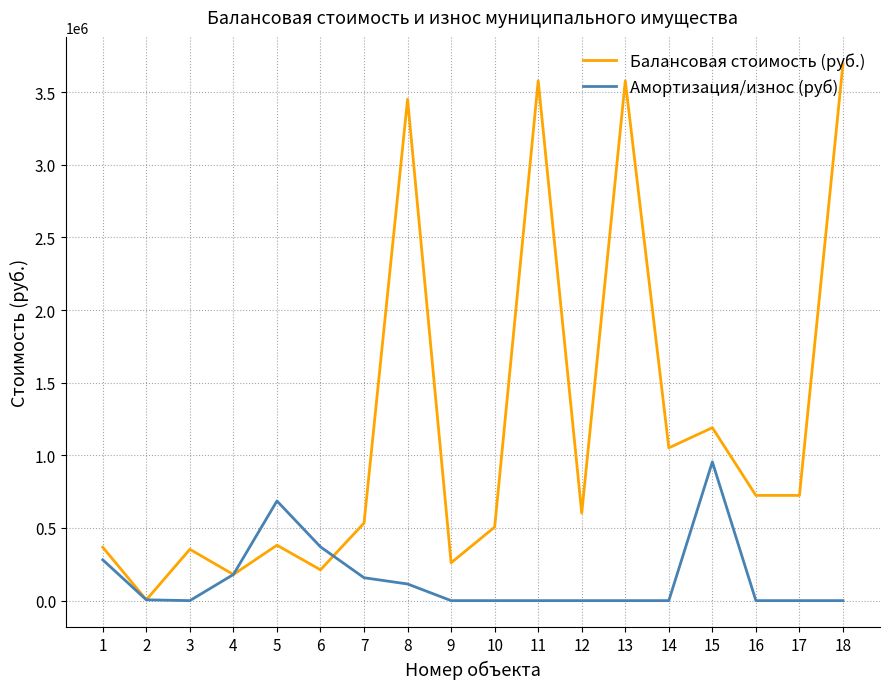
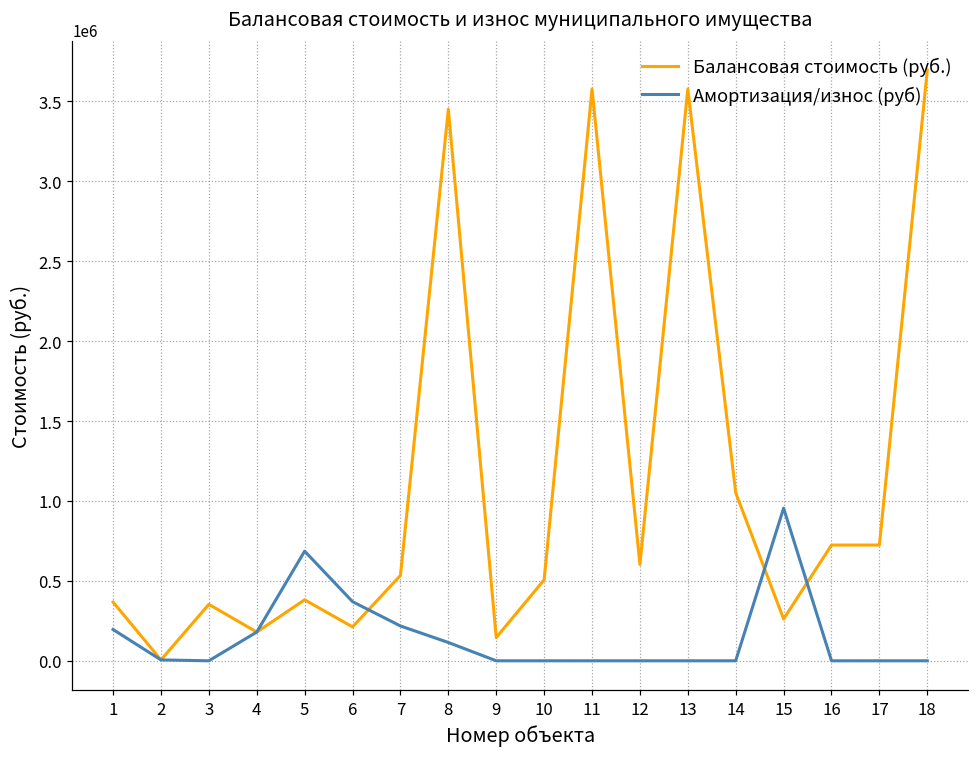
Амортизация/износ (руб), 1: 280000 -> 200000
Амортизация/износ (руб), 7: 160000 -> 220000
Балансовая стоимость (руб.), 9: 260000 -> 150000
Балансовая стоимость (руб.), 15: 1190000 -> 260000
